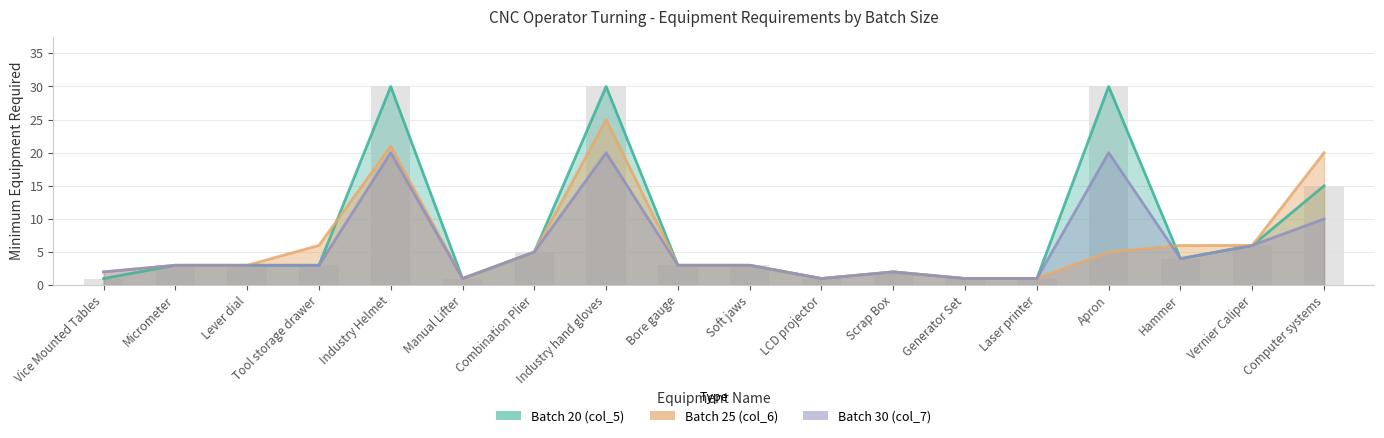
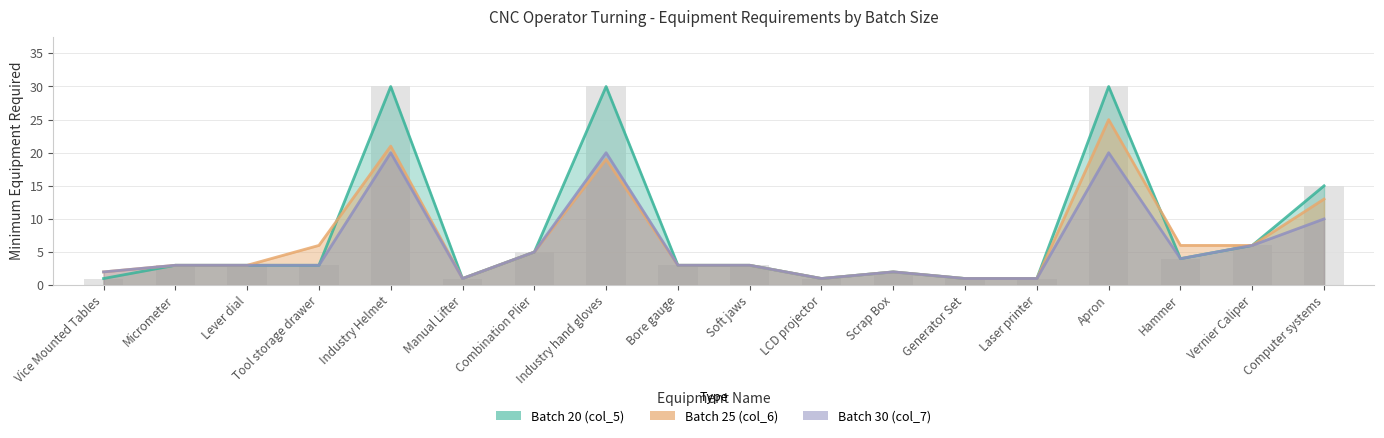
Batch 25 (col_6), Industry hand gloves: 25 -> 19
Batch 25 (col_6), Apron: 5 -> 25
Batch 25 (col_6), Computer systems: 20 -> 13
